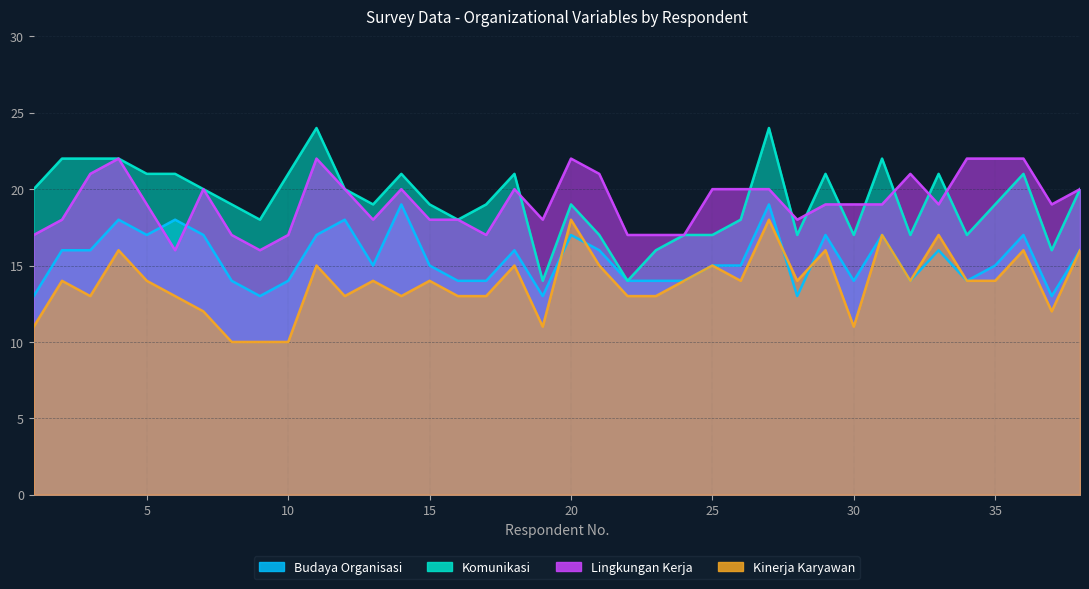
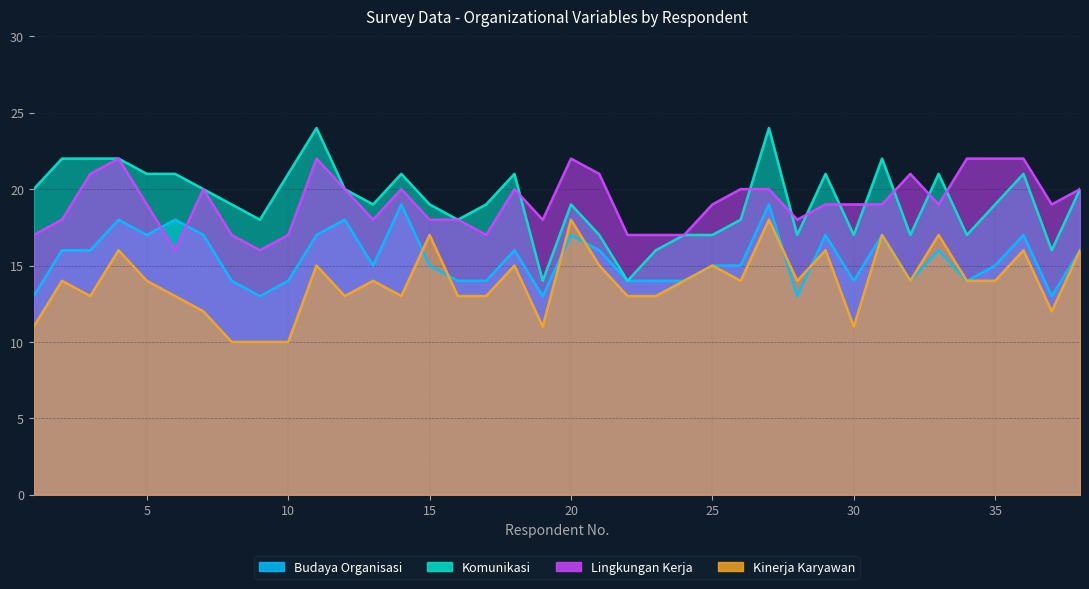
Kinerja Karyawan, 15: 14 -> 17
Lingkungan Kerja, 25: 20 -> 19
